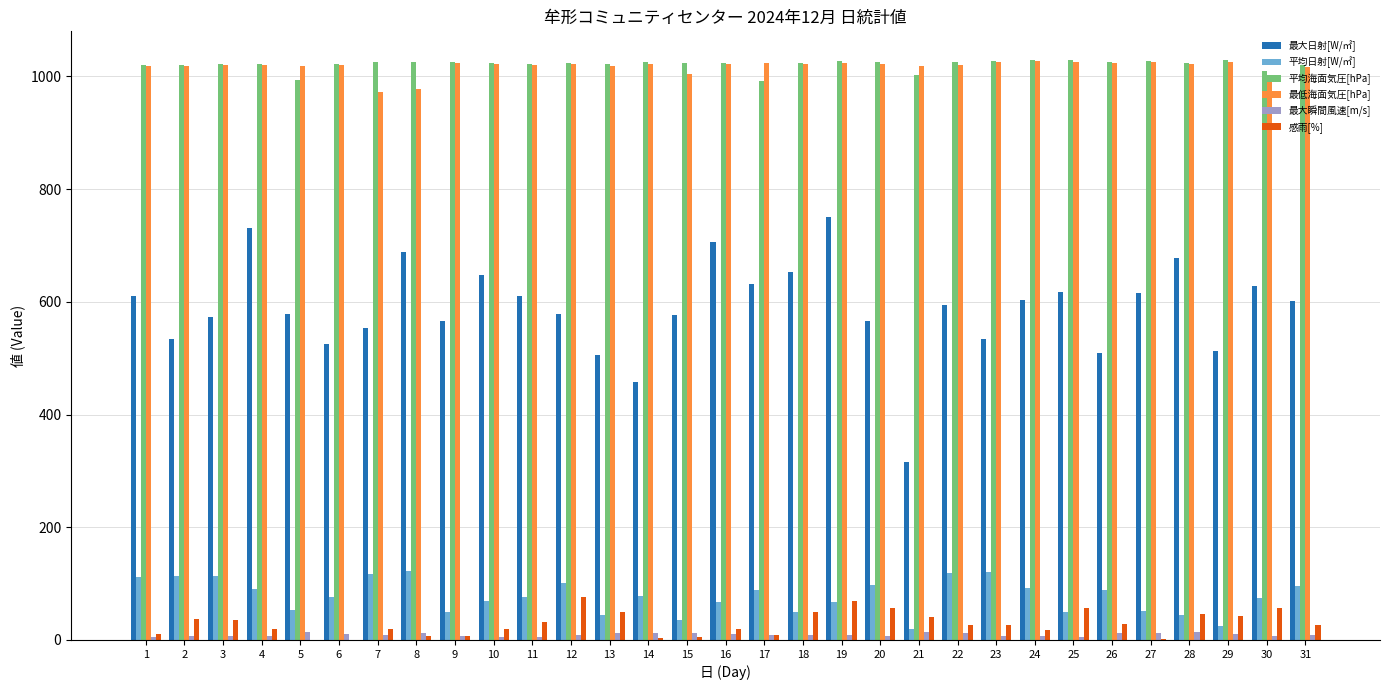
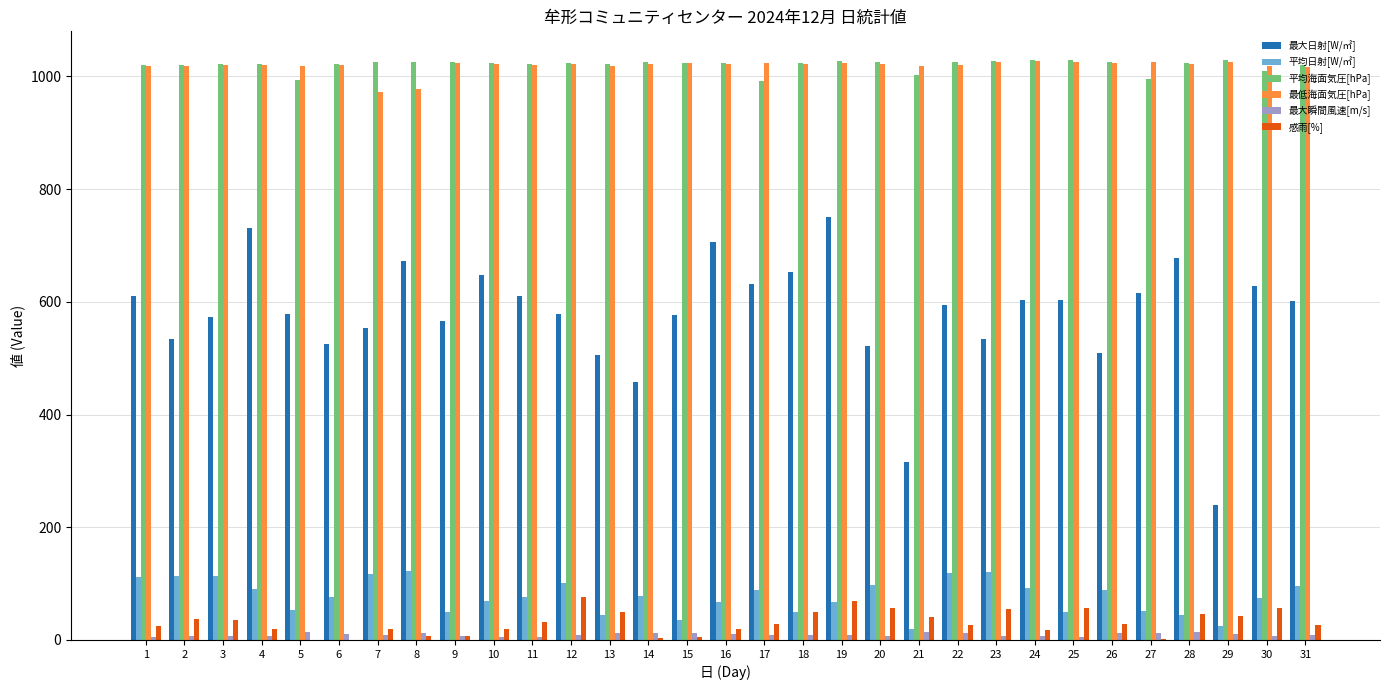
感雨[%], 1: 10 -> 30
最大日射[W/㎡], 8: 690 -> 670
最低海面気圧[hPa], 15: 1000 -> 1020
感雨[%], 17: 10 -> 30
最大日射[W/㎡], 20: 570 -> 520
感雨[%], 23: 30 -> 60
最大日射[W/㎡], 25: 620 -> 600
平均海面気圧[hPa], 27: 1030 -> 1000
最大日射[W/㎡], 29: 510 -> 240
最低海面気圧[hPa], 30: 1000 -> 1020
